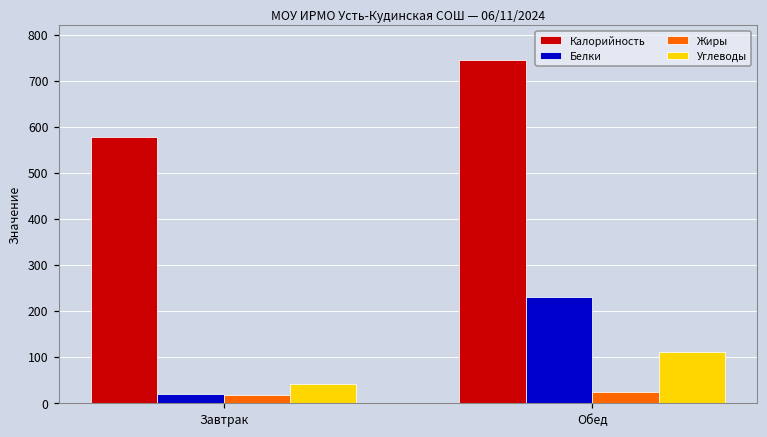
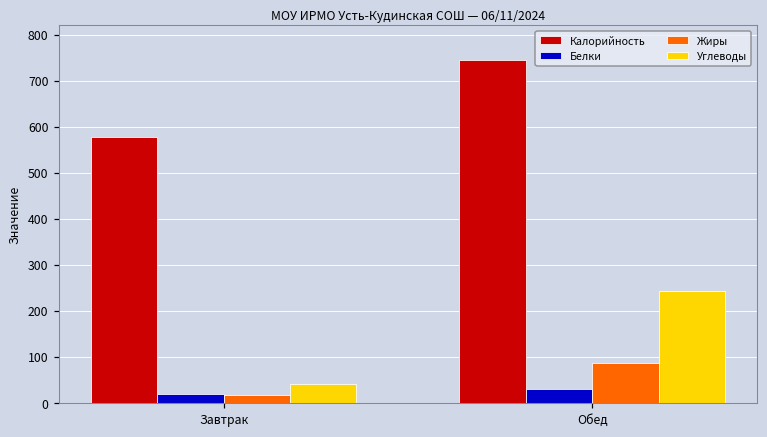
Белки, Обед: 230 -> 30
Жиры, Обед: 20 -> 90
Углеводы, Обед: 110 -> 240
